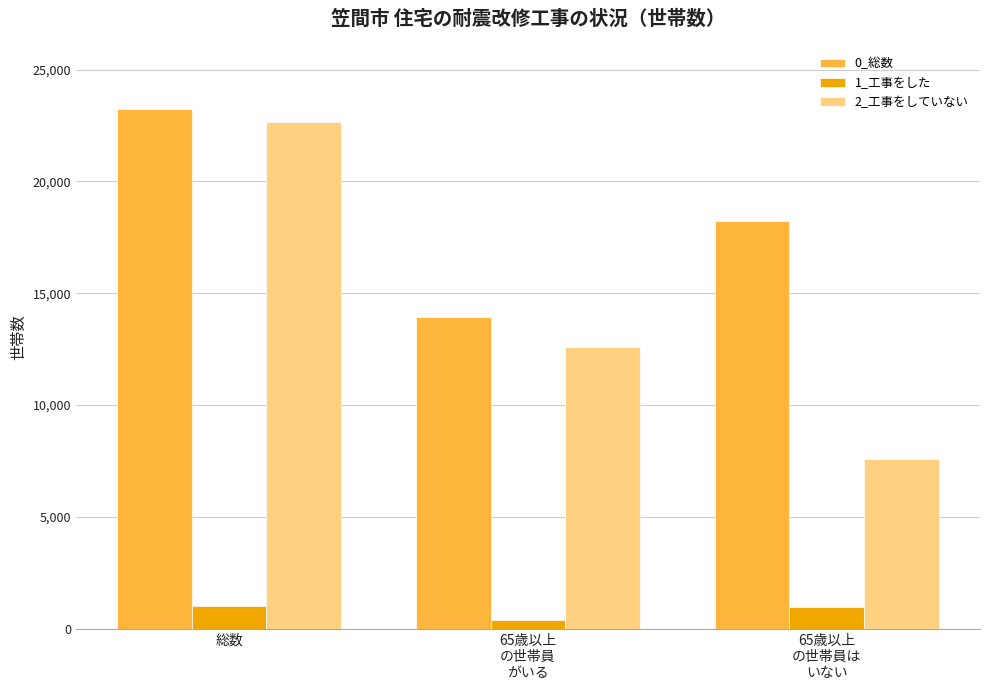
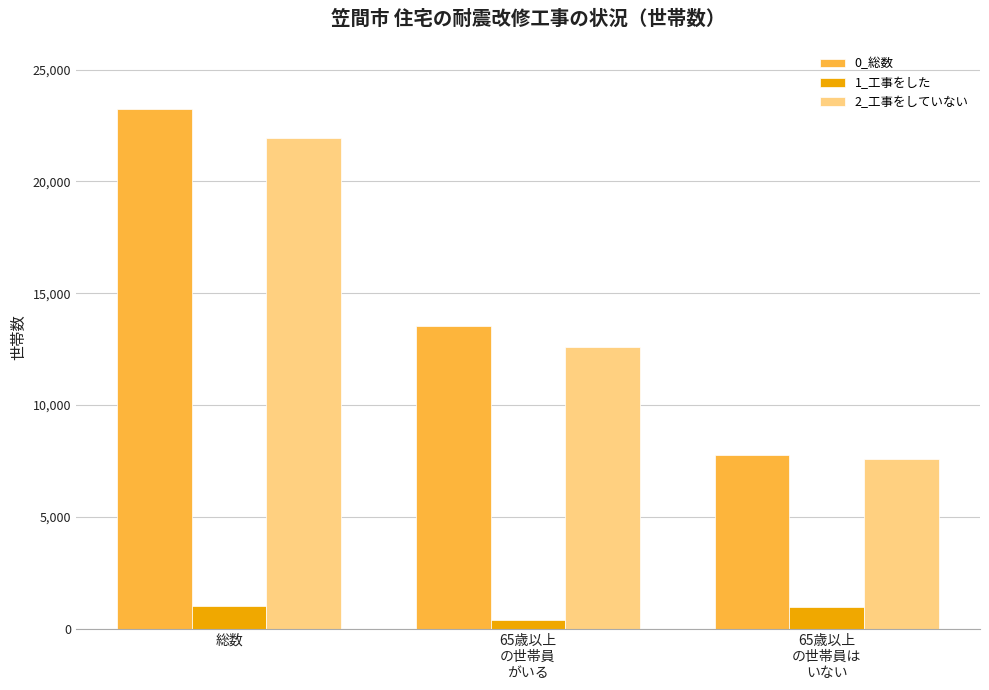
2_工事をしていない, 総数: 22,700 -> 21,900
0_総数, 65歳以上 の世帯員 がいる: 14,000 -> 13,500
0_総数, 65歳以上 の世帯員は いない: 18,300 -> 7,800
